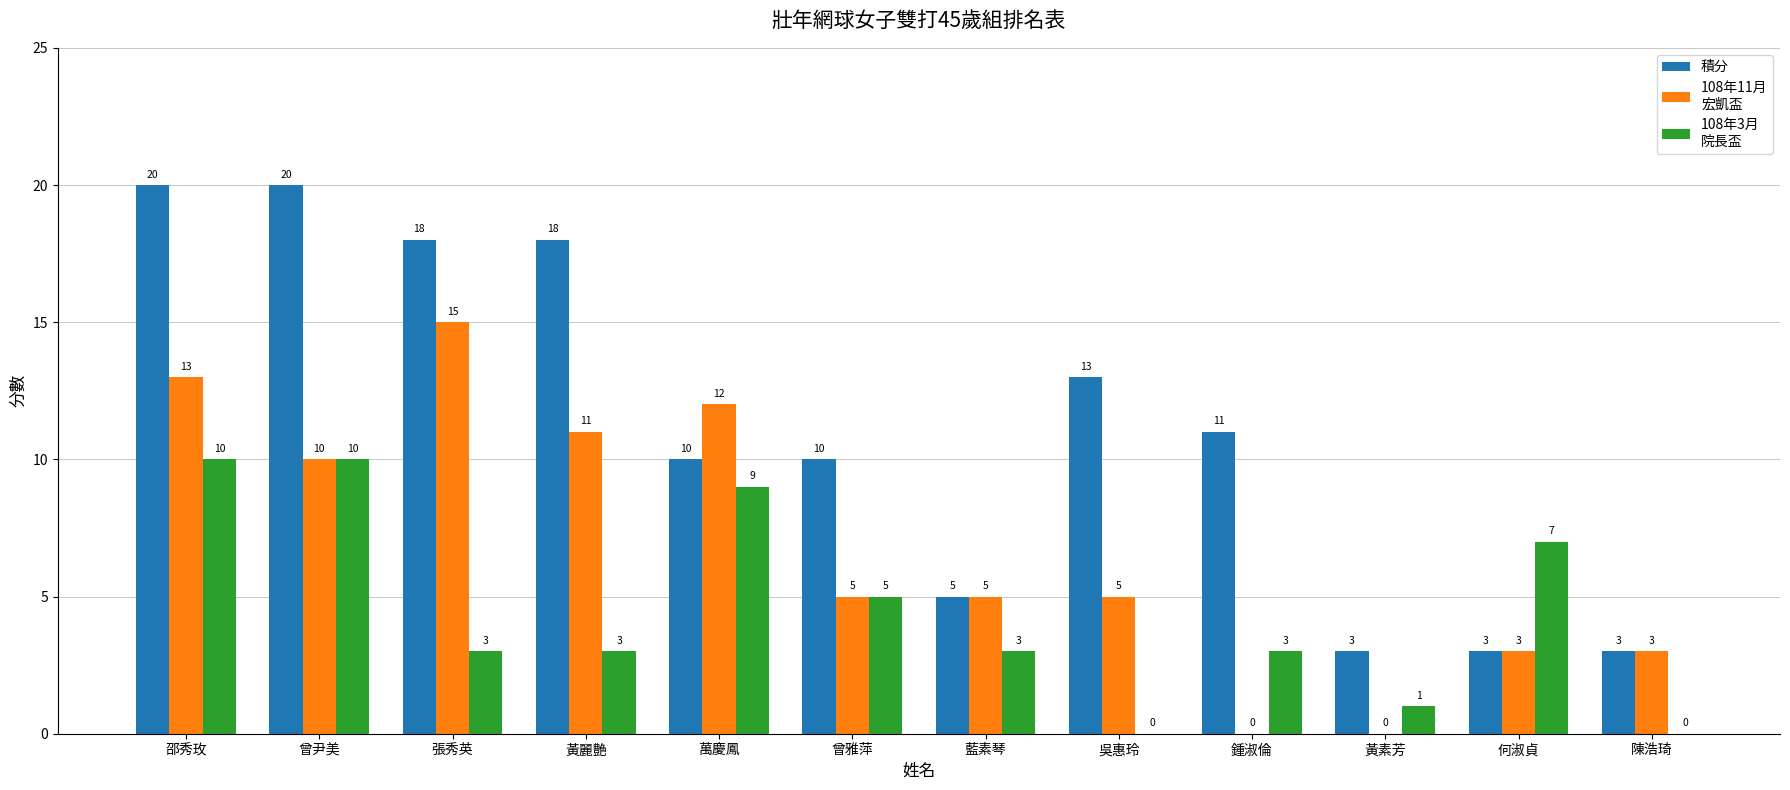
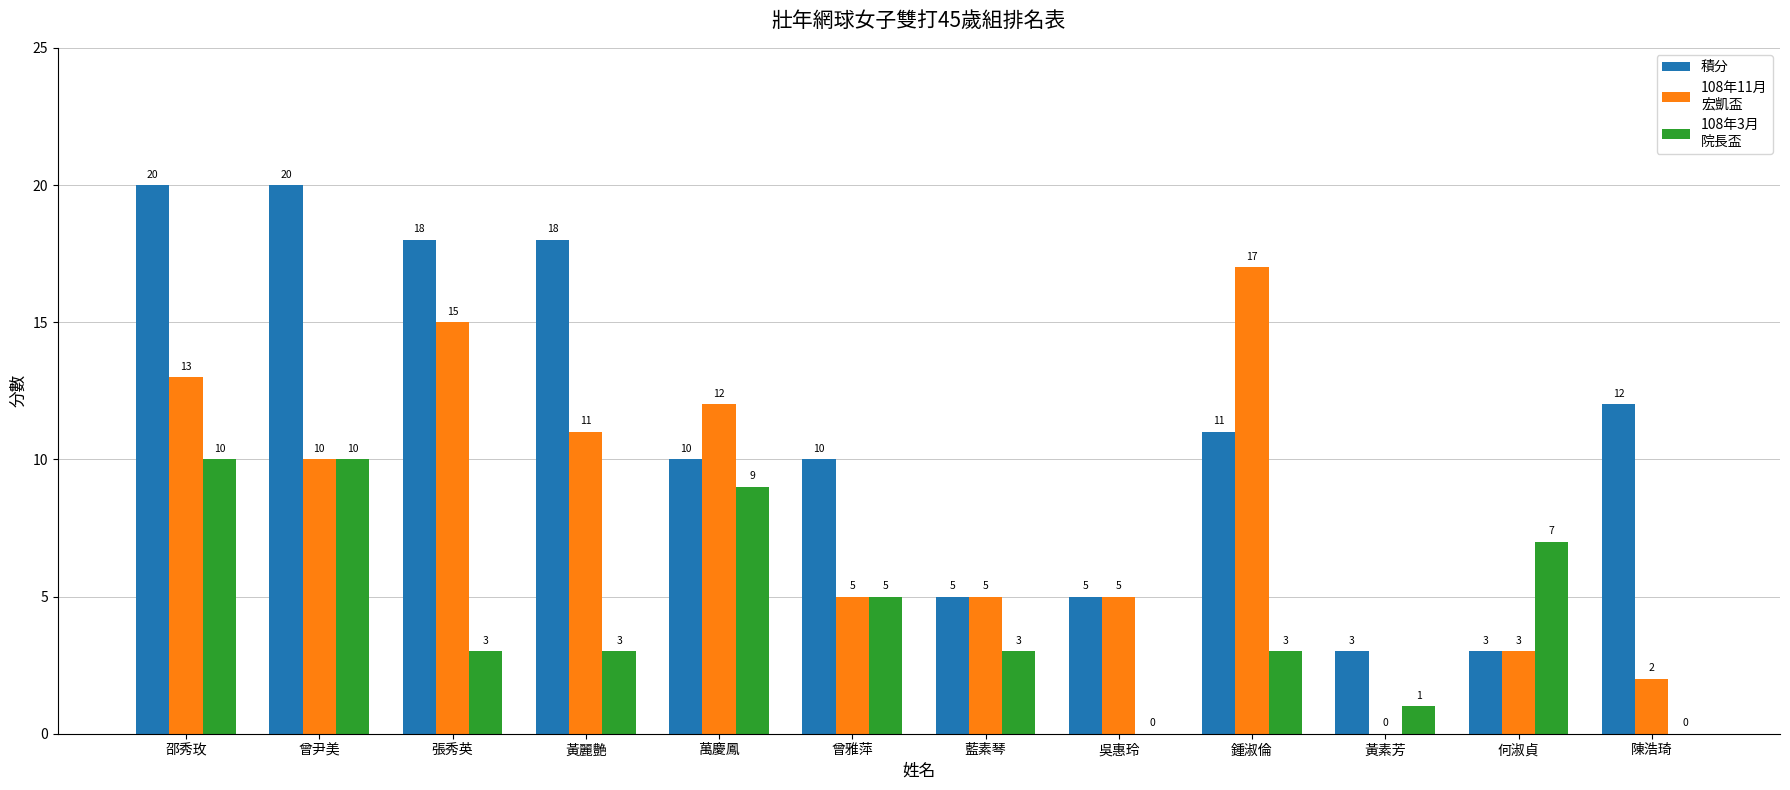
積分, 吳惠玲: 13 -> 5
108年11月 宏凱盃, 鍾淑倫: 0 -> 17
積分, 陳浩琦: 3 -> 12
108年11月 宏凱盃, 陳浩琦: 3 -> 2
